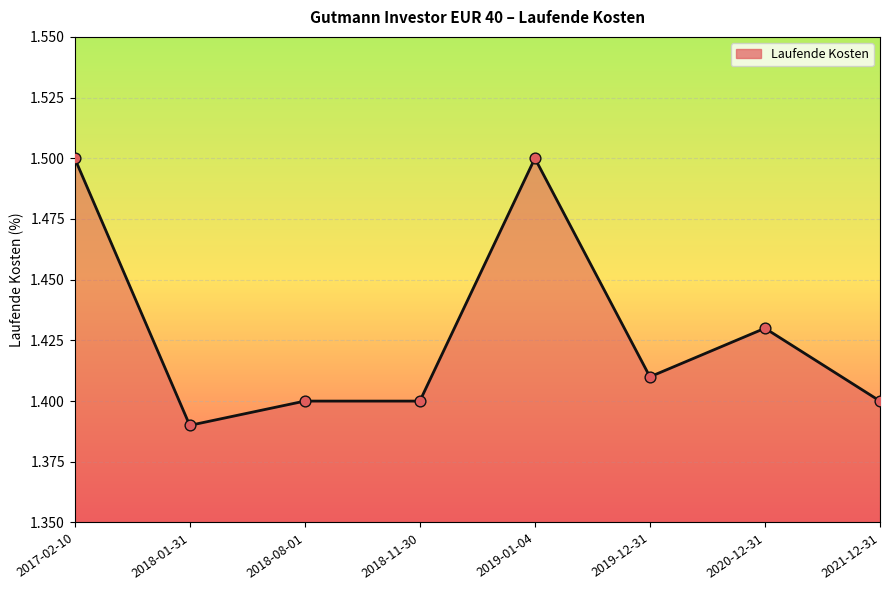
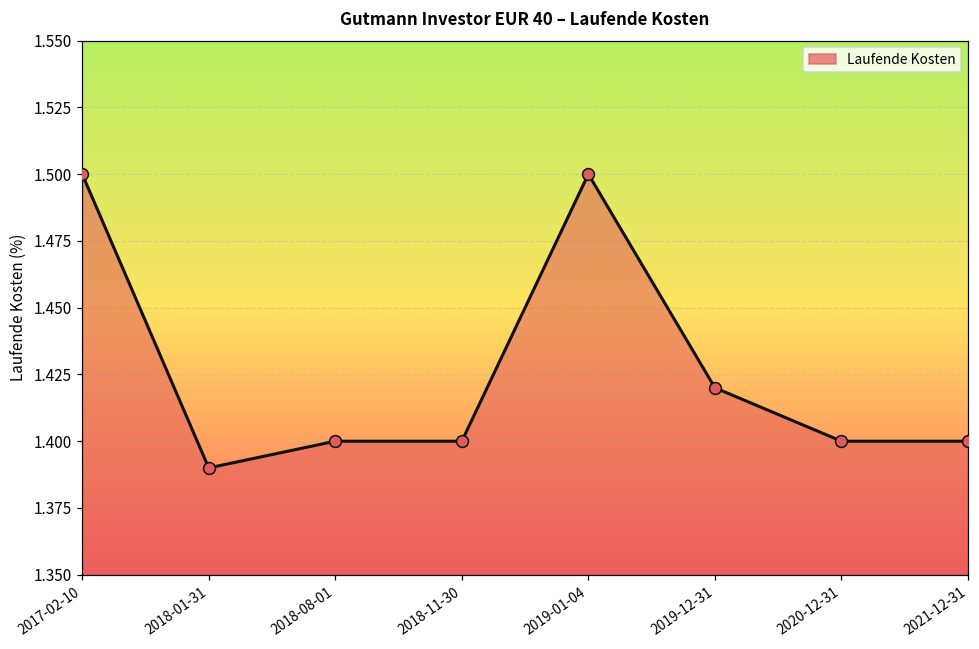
2019-12-31: 1.41 -> 1.42
2020-12-31: 1.43 -> 1.40
